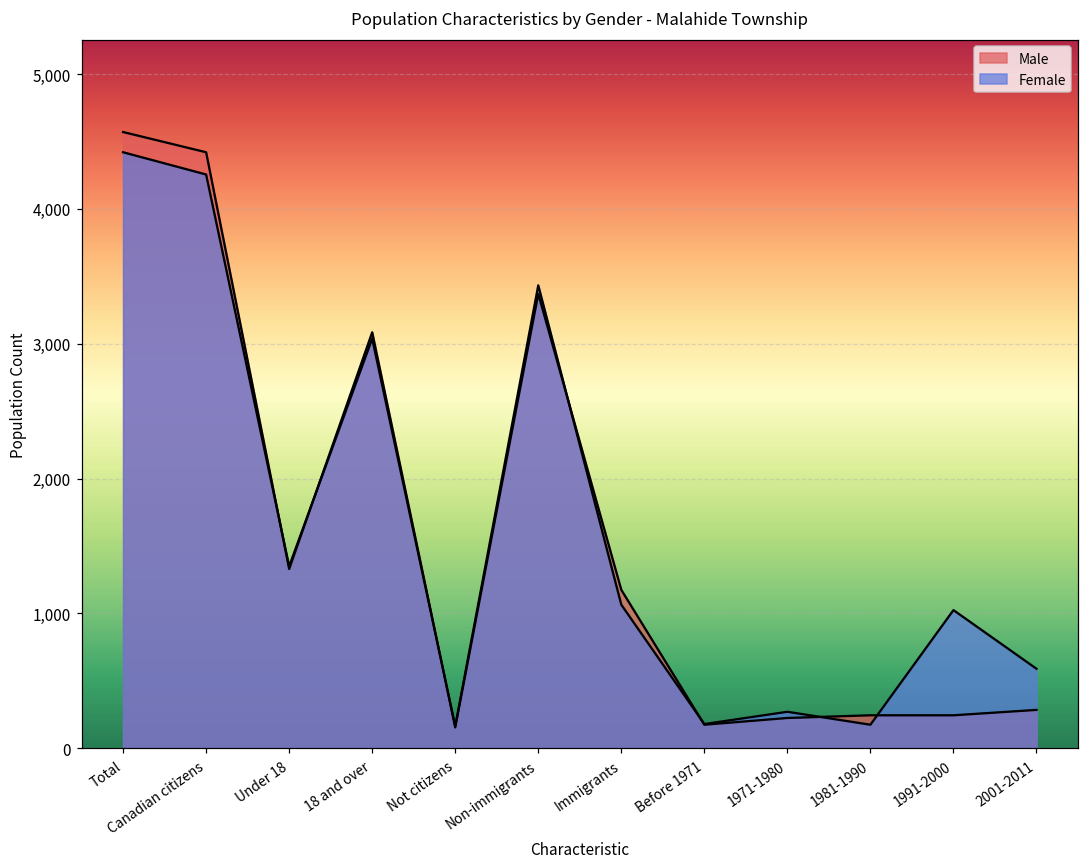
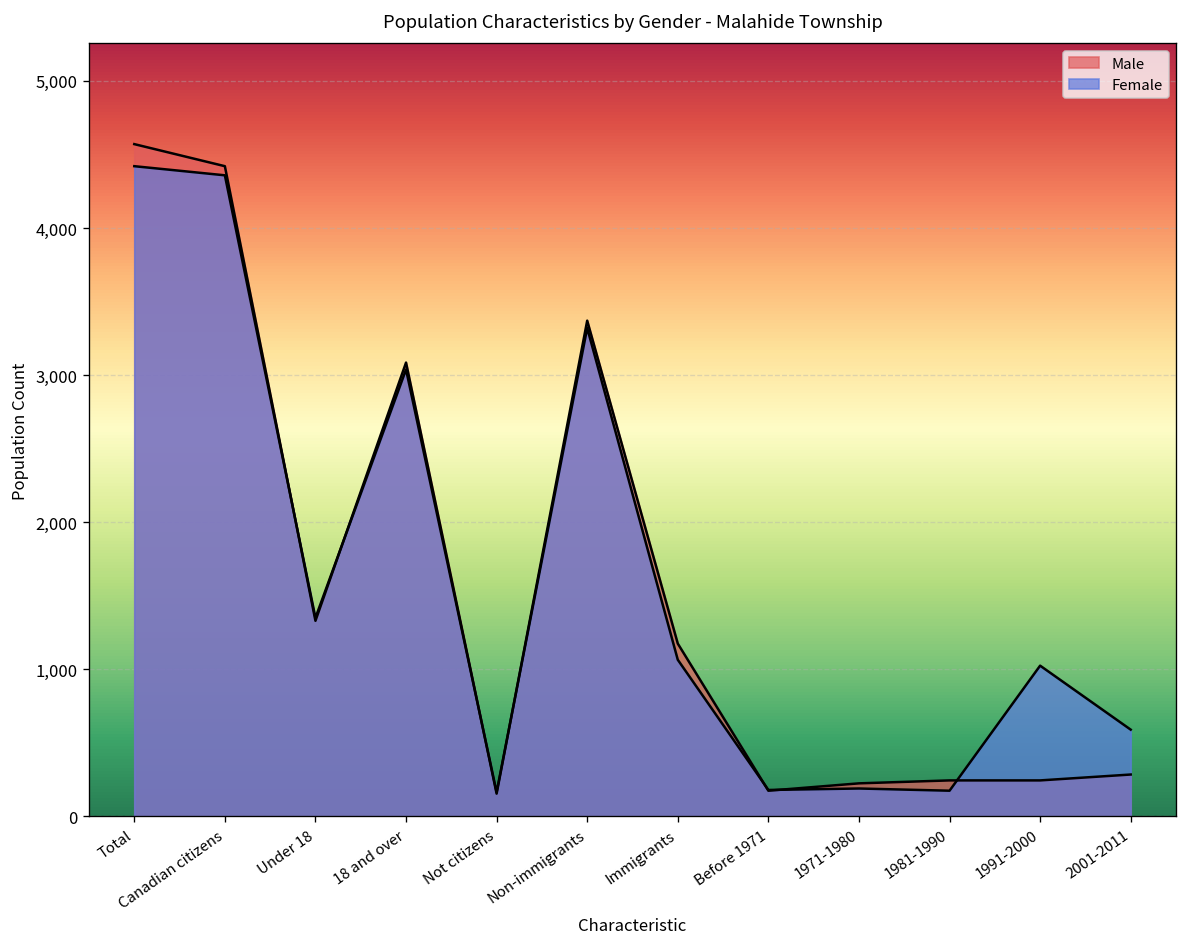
Female, Canadian citizens: 4,260 -> 4,360
Female, Non-immigrants: 3,430 -> 3,320
Female, 1971-1980: 270 -> 190
